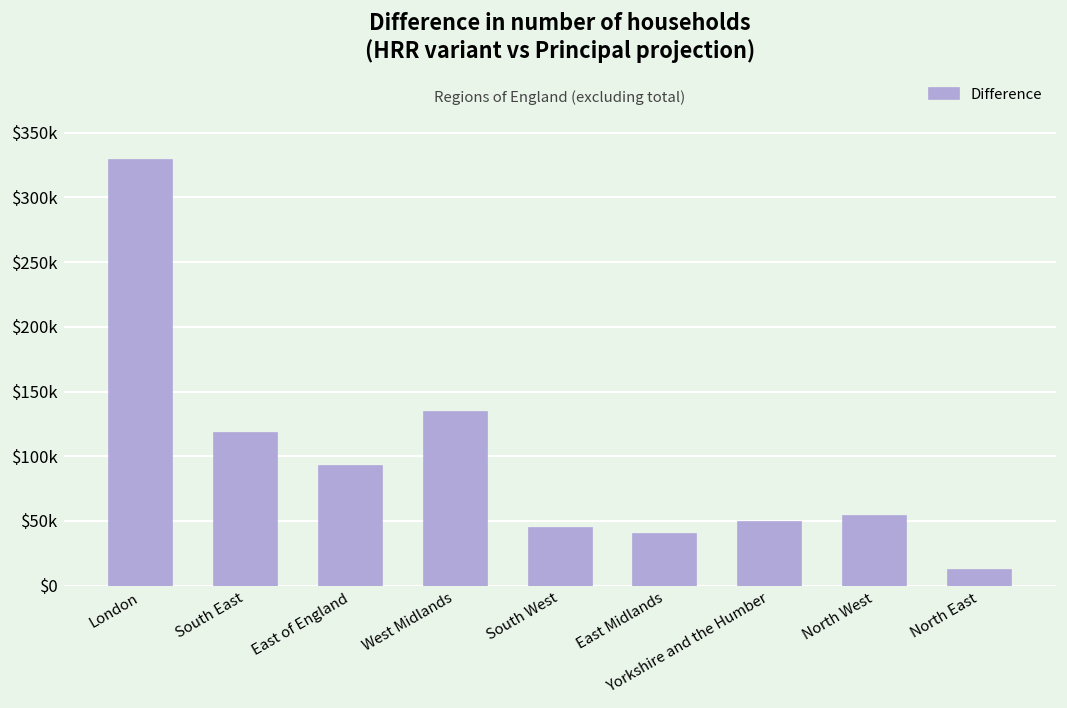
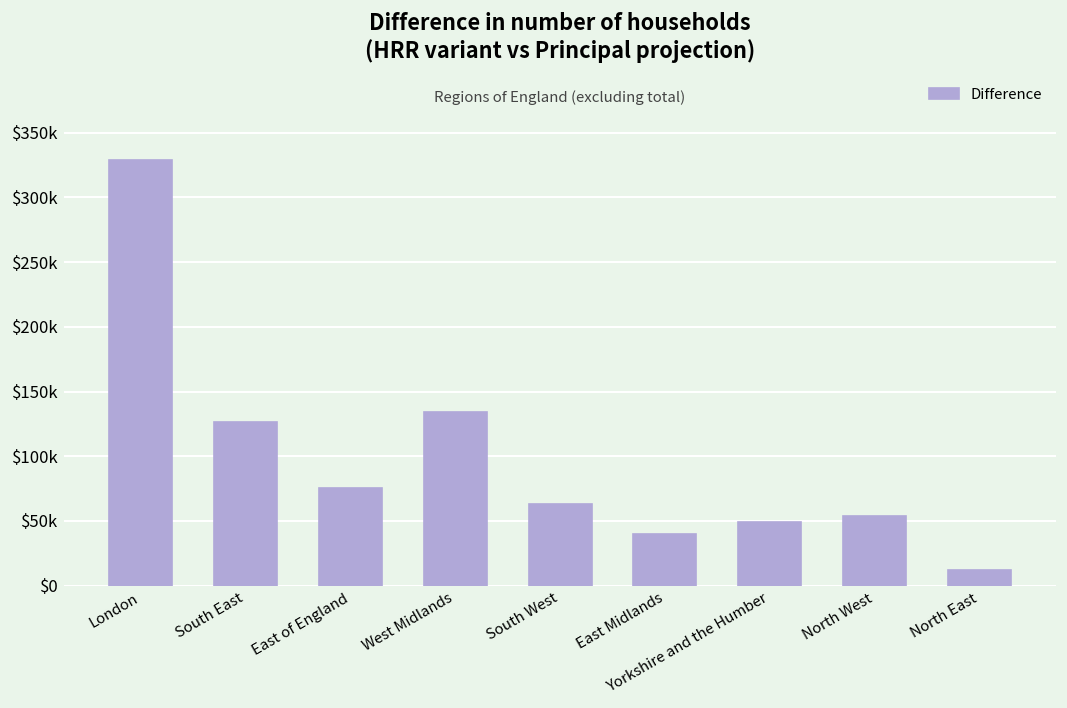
South East: $118000 -> $126000
East of England: $93000 -> $75000
South West: $45000 -> $63000
